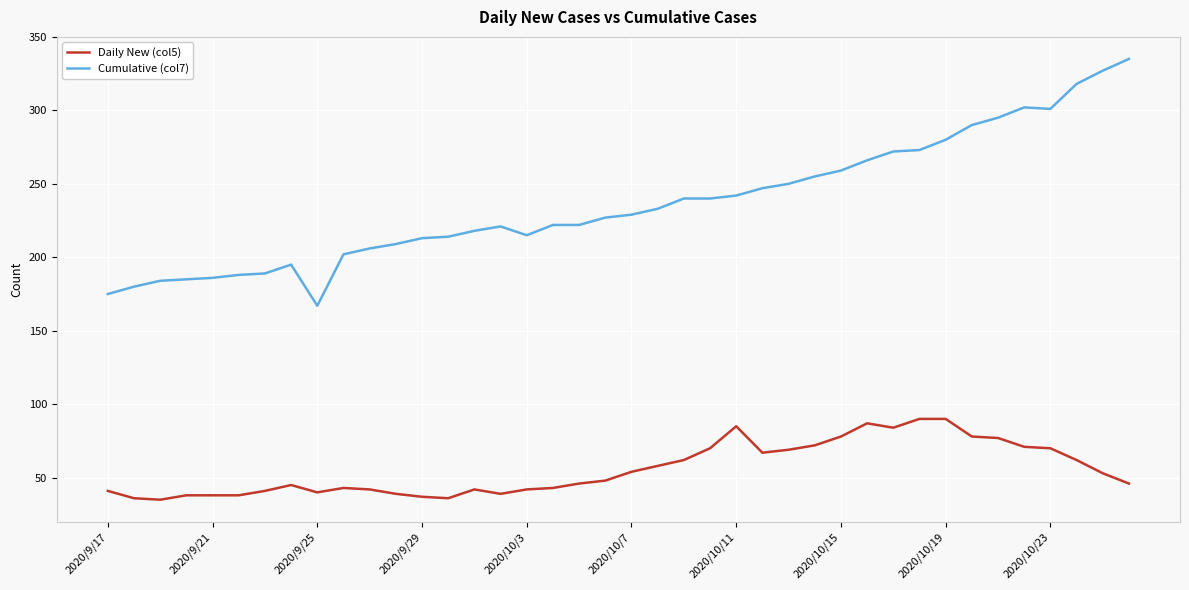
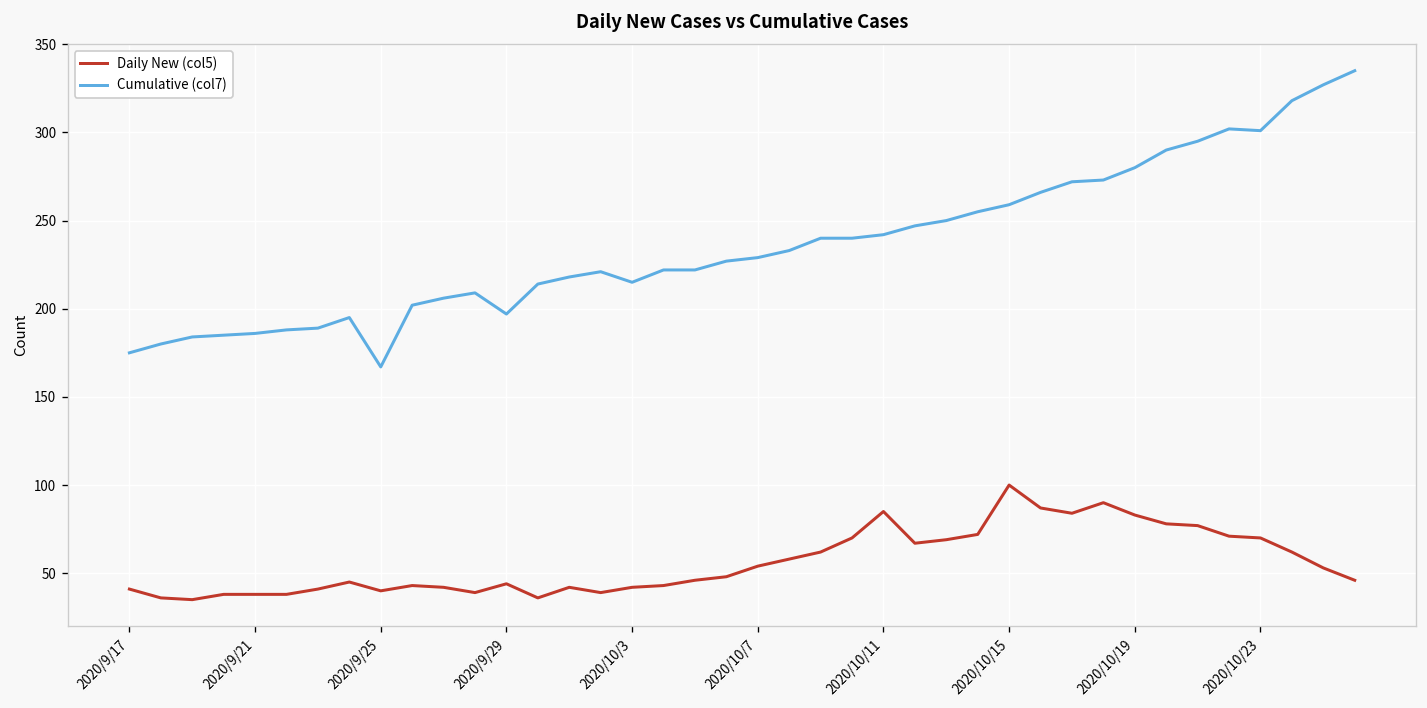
Daily New (col5), 2020/9/29: 37 -> 44
Cumulative (col7), 2020/9/29: 213 -> 197
Daily New (col5), 2020/10/15: 78 -> 100
Daily New (col5), 2020/10/19: 90 -> 83
